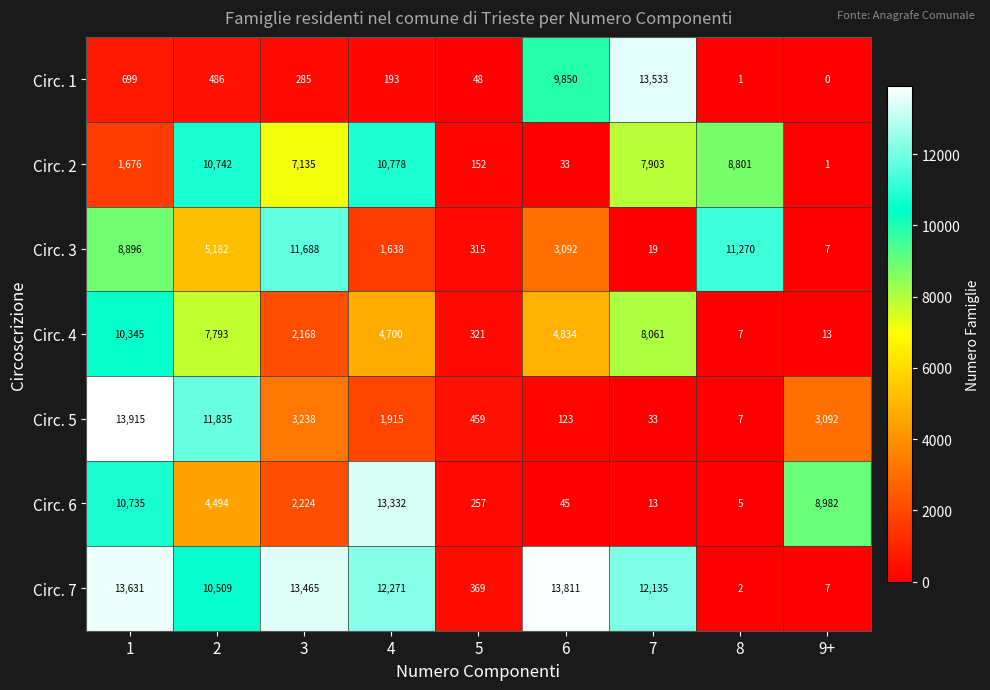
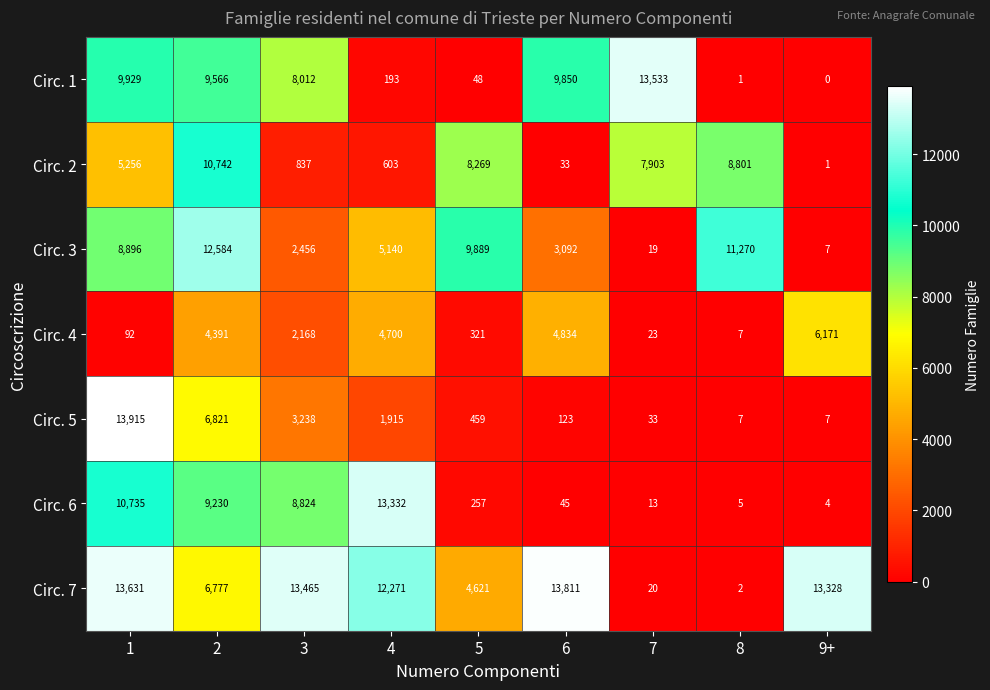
Circ. 1, 1: 699 -> 9,929
Circ. 1, 2: 486 -> 9,566
Circ. 1, 3: 285 -> 8,012
Circ. 2, 1: 1,676 -> 5,256
Circ. 2, 3: 7,135 -> 837
Circ. 2, 4: 10,778 -> 603
Circ. 2, 5: 152 -> 8,269
Circ. 3, 2: 5,182 -> 12,584
Circ. 3, 3: 11,688 -> 2,456
Circ. 3, 4: 1,638 -> 5,140
Circ. 3, 5: 315 -> 9,889
Circ. 4, 1: 10,345 -> 92
Circ. 4, 2: 7,793 -> 4,391
Circ. 4, 7: 8,061 -> 23
Circ. 4, 9+: 13 -> 6,171
Circ. 5, 2: 11,835 -> 6,821
Circ. 5, 9+: 3,092 -> 7
Circ. 6, 2: 4,494 -> 9,230
Circ. 6, 3: 2,224 -> 8,824
Circ. 6, 9+: 8,982 -> 4
Circ. 7, 2: 10,509 -> 6,777
Circ. 7, 5: 369 -> 4,621
Circ. 7, 7: 12,135 -> 20
Circ. 7, 9+: 7 -> 13,328
